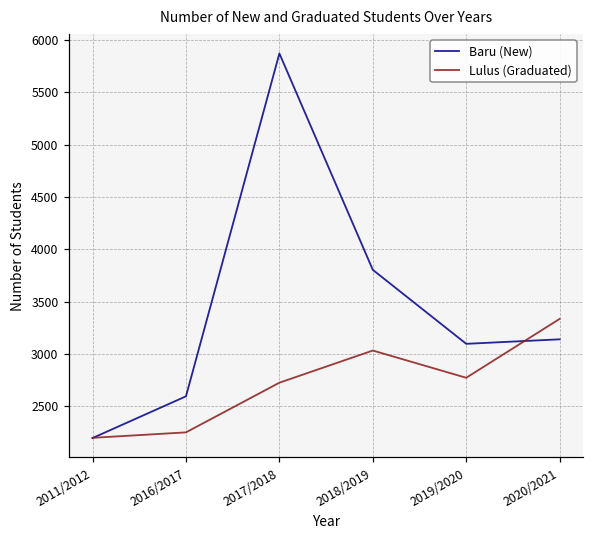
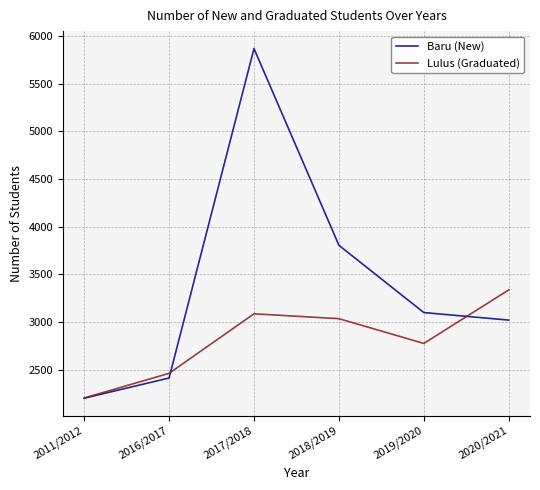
Baru (New), 2016/2017: 2600 -> 2400
Lulus (Graduated), 2016/2017: 2300 -> 2500
Lulus (Graduated), 2017/2018: 2700 -> 3100
Baru (New), 2020/2021: 3100 -> 3000
